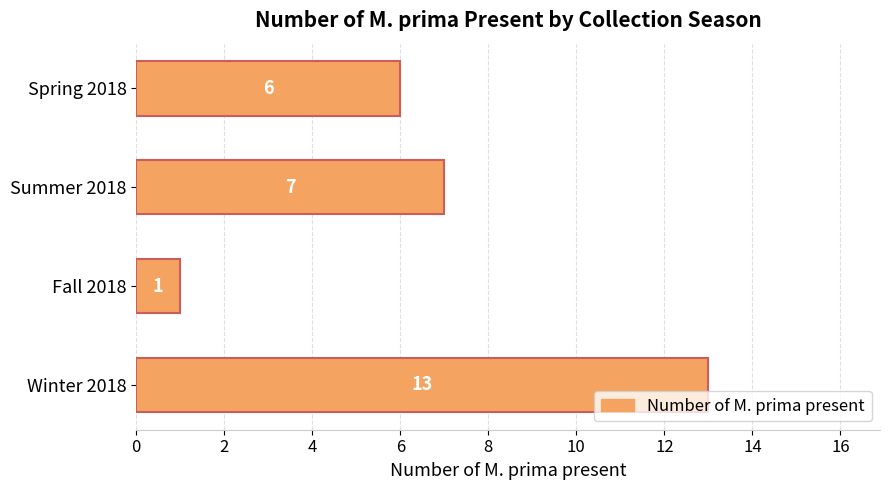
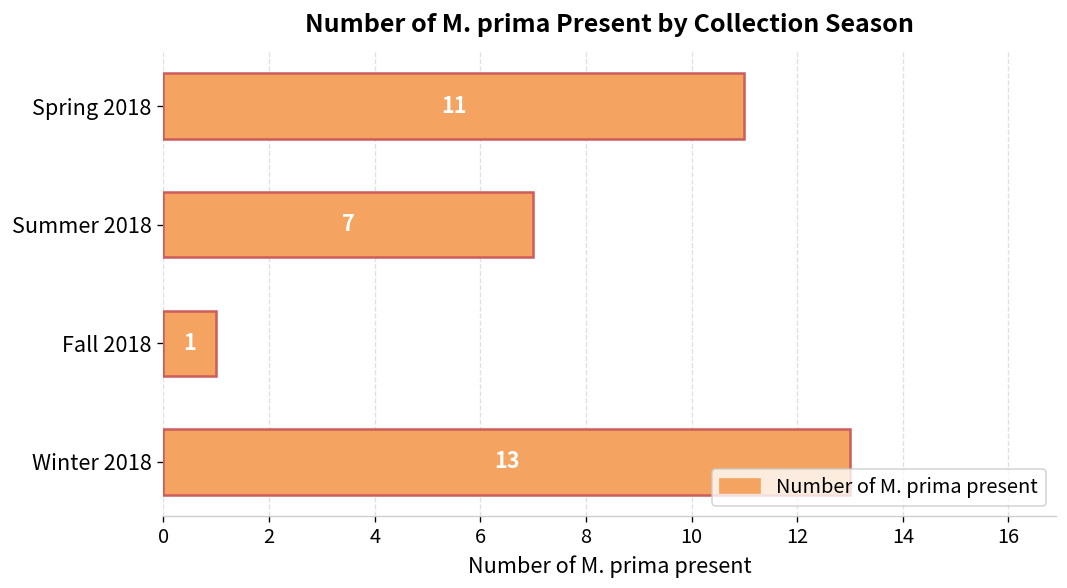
Spring 2018: 6 -> 11
